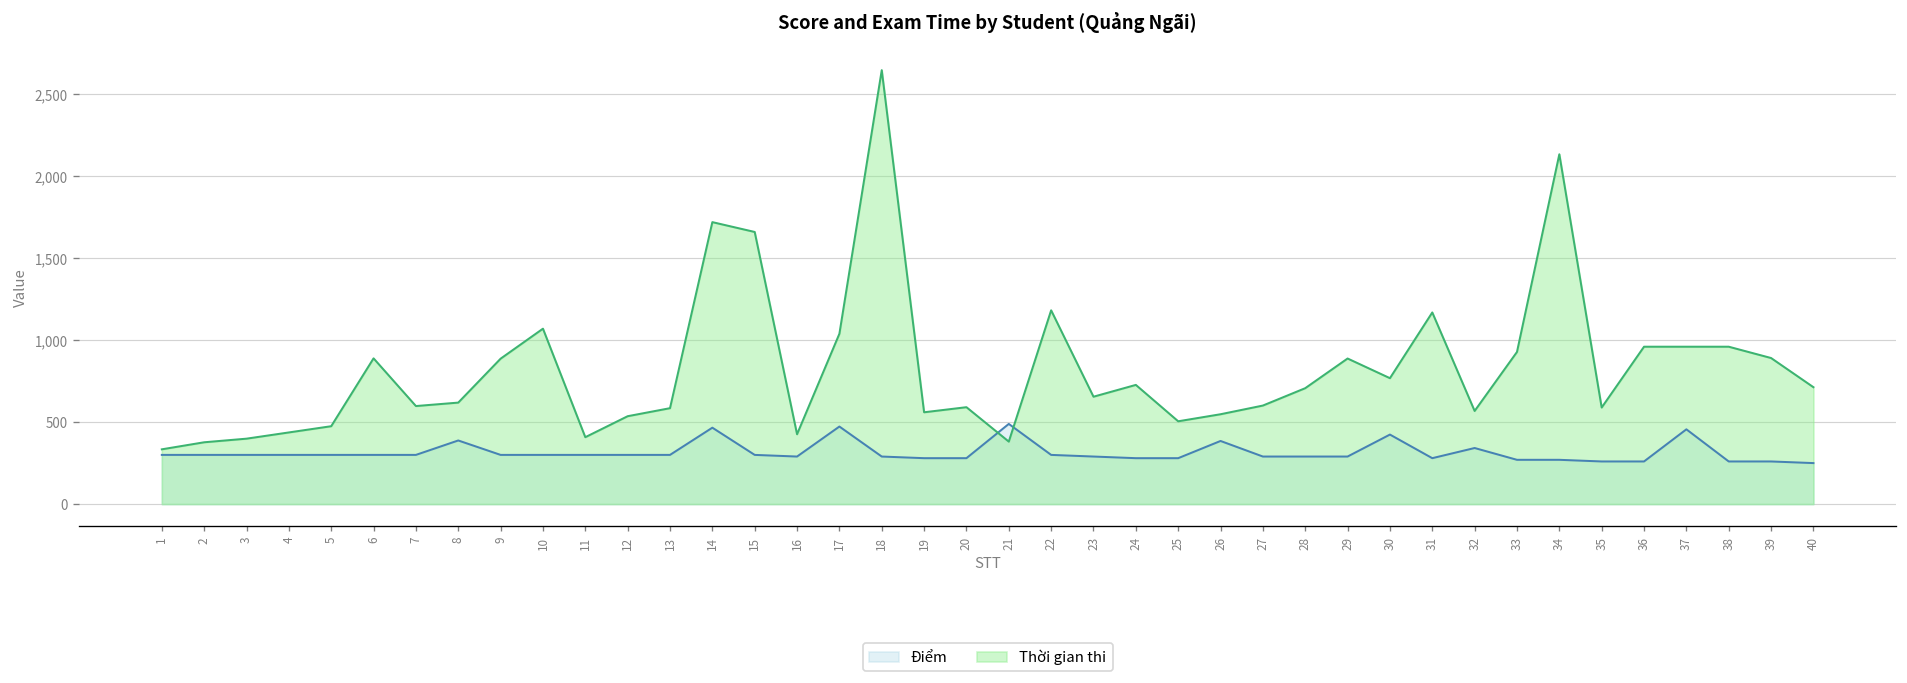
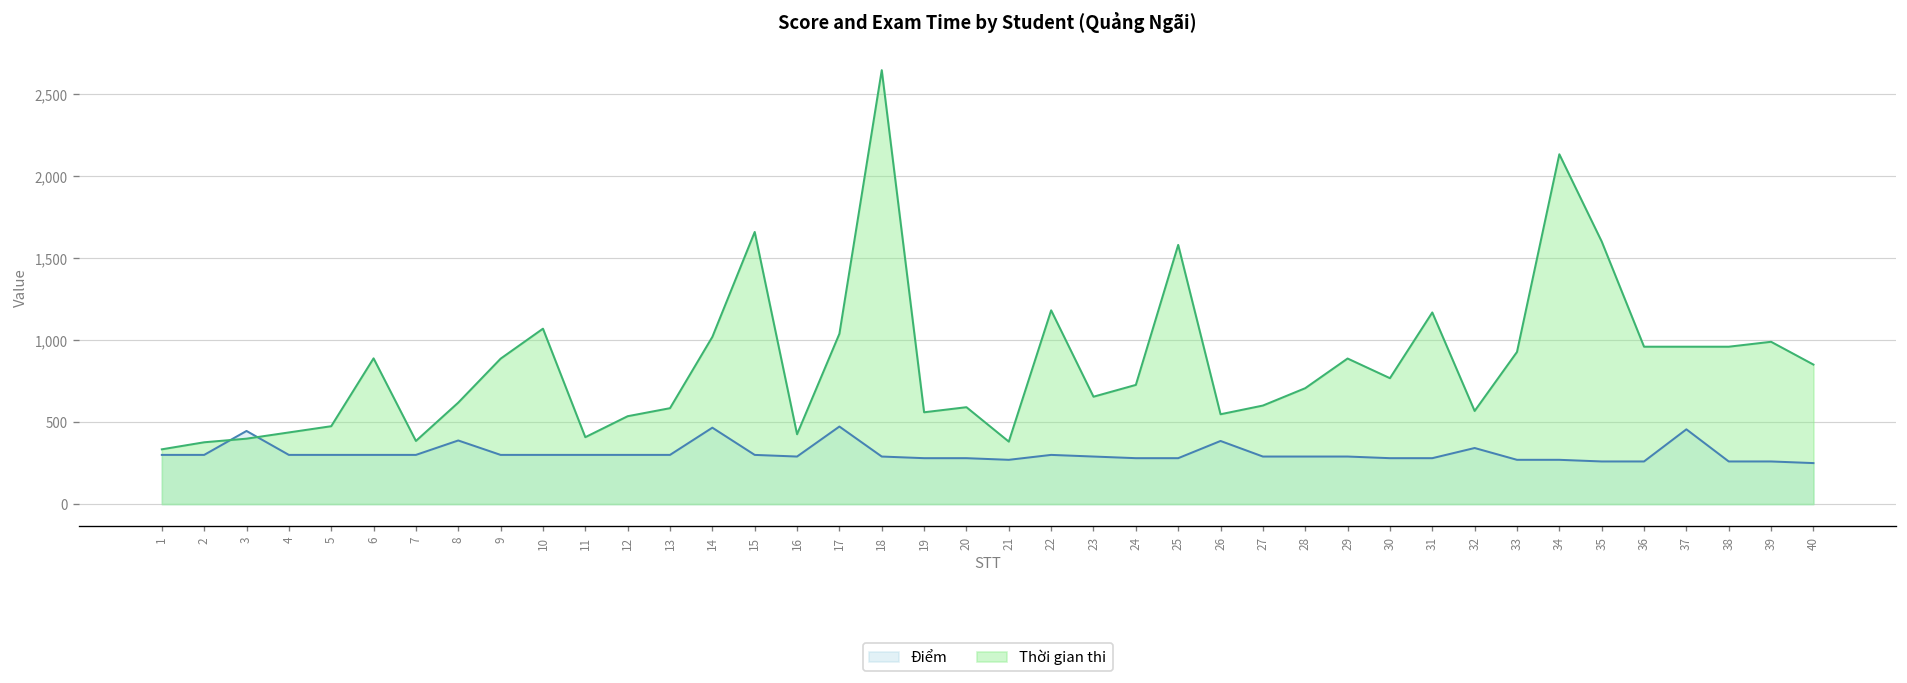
Điểm, 3: 300 -> 450
Thời gian thi, 7: 600 -> 390
Thời gian thi, 14: 1,720 -> 1,020
Điểm, 21: 490 -> 270
Thời gian thi, 25: 510 -> 1,580
Điểm, 30: 420 -> 280
Thời gian thi, 35: 590 -> 1,600
Thời gian thi, 39: 890 -> 990
Thời gian thi, 40: 710 -> 850
